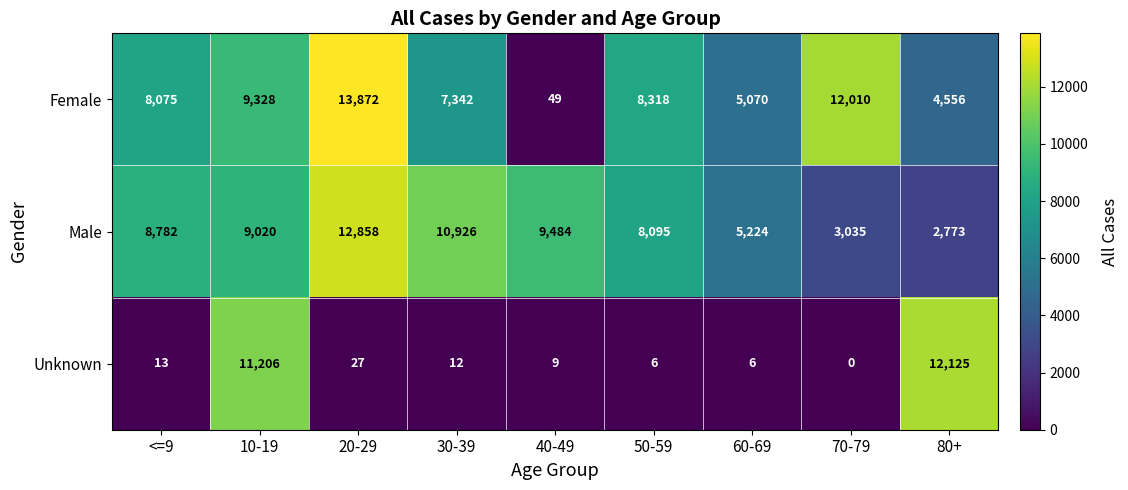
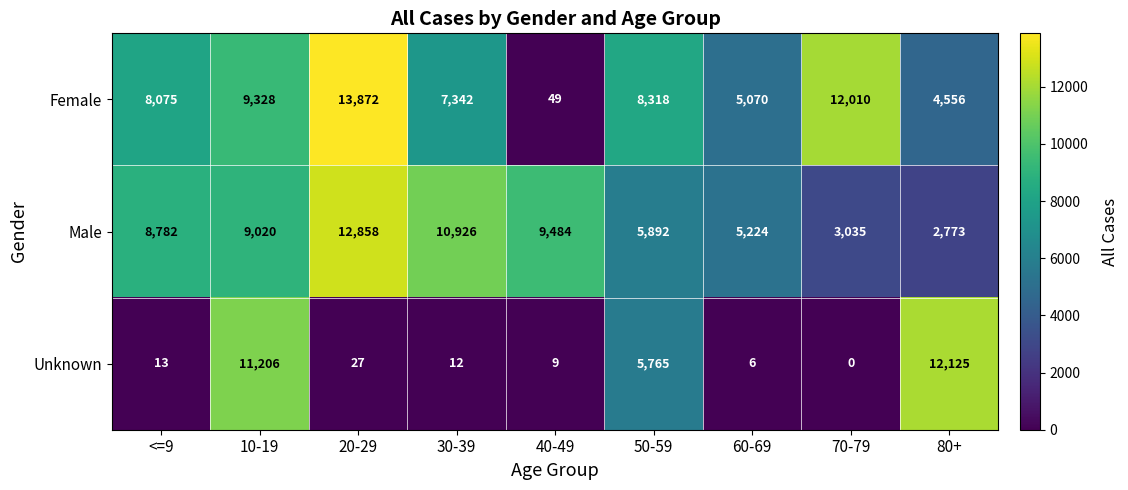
Male, 50-59: 8,095 -> 5,892
Unknown, 50-59: 6 -> 5,765
